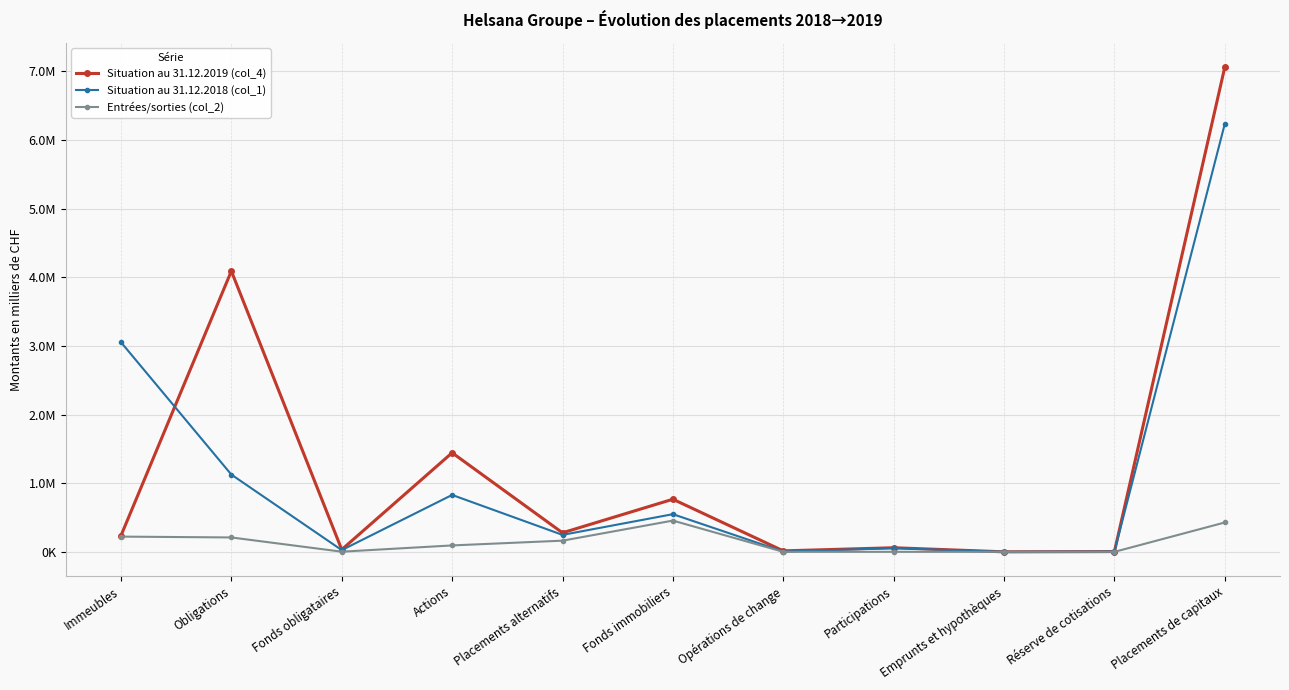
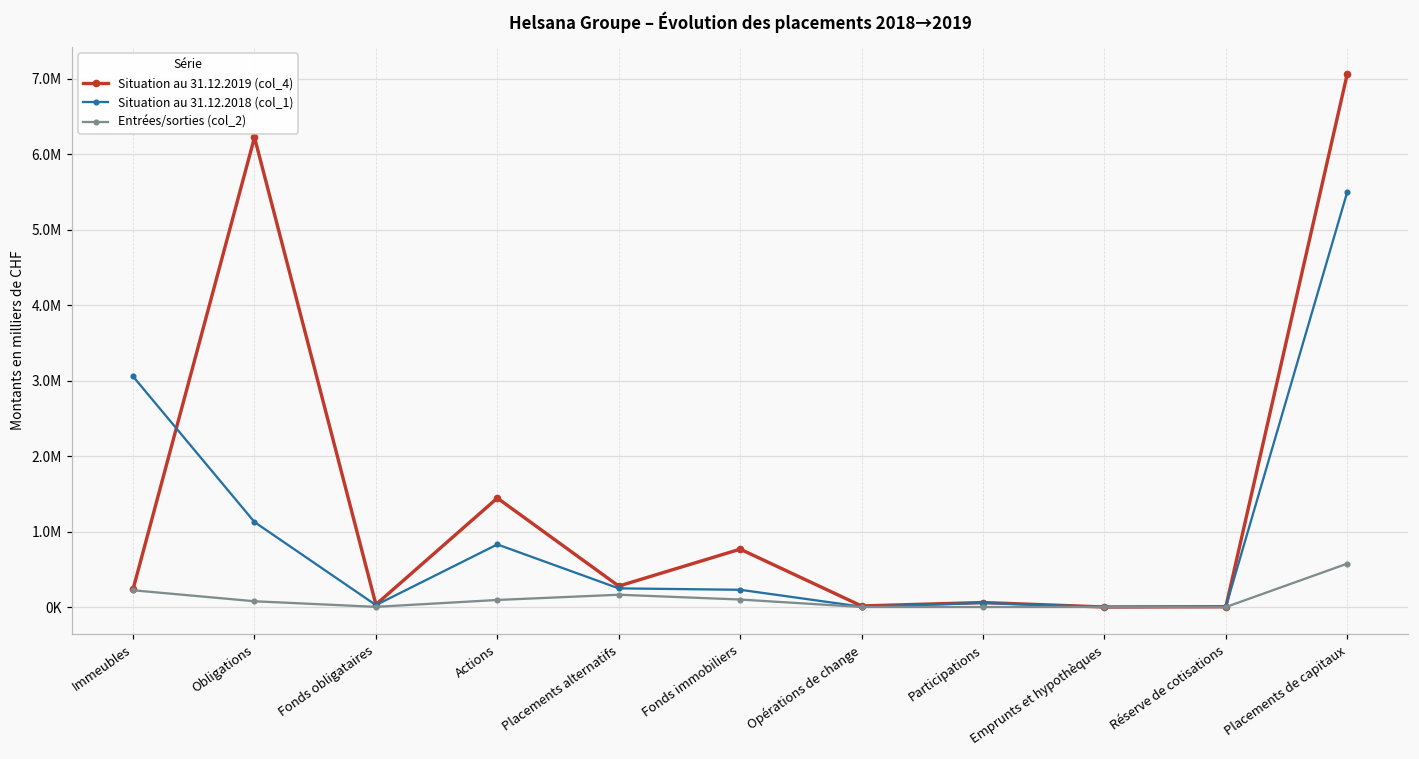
Situation au 31.12.2019 (col_4), Obligations: 4100000 -> 6200000
Entrées/sorties (col_2), Obligations: 200000 -> 100000
Situation au 31.12.2018 (col_1), Fonds immobiliers: 500000 -> 200000
Entrées/sorties (col_2), Fonds immobiliers: 500000 -> 100000
Situation au 31.12.2018 (col_1), Placements de capitaux: 6200000 -> 5500000
Entrées/sorties (col_2), Placements de capitaux: 400000 -> 600000
